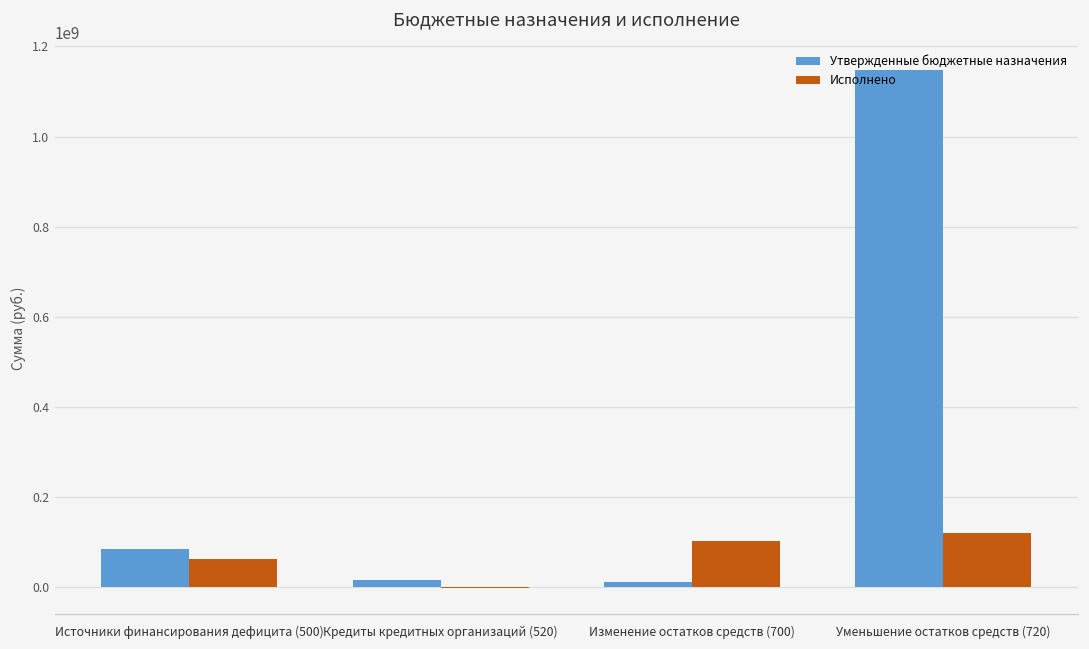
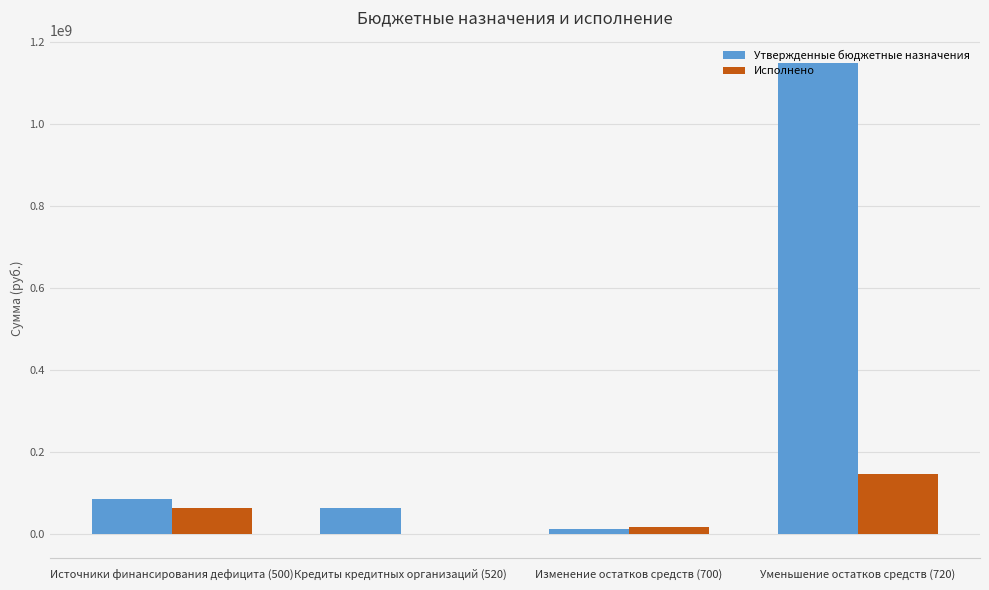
Утвержденные бюджетные назначения, Кредиты кредитных организаций (520): 20000000 -> 60000000
Исполнено, Изменение остатков средств (700): 100000000 -> 20000000
Исполнено, Уменьшение остатков средств (720): 120000000 -> 150000000
